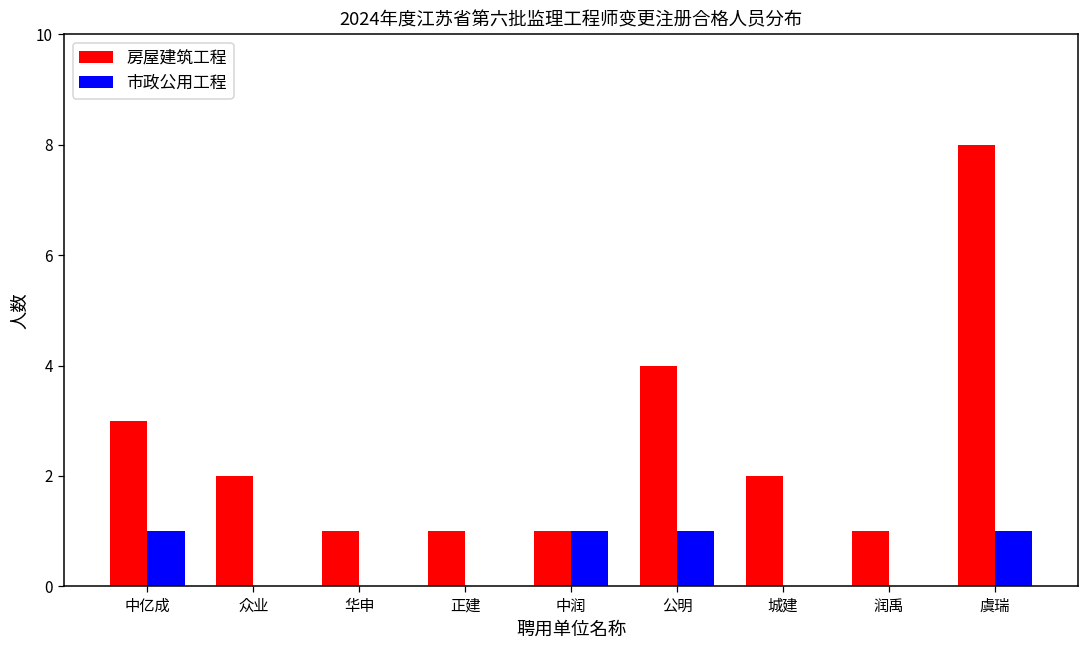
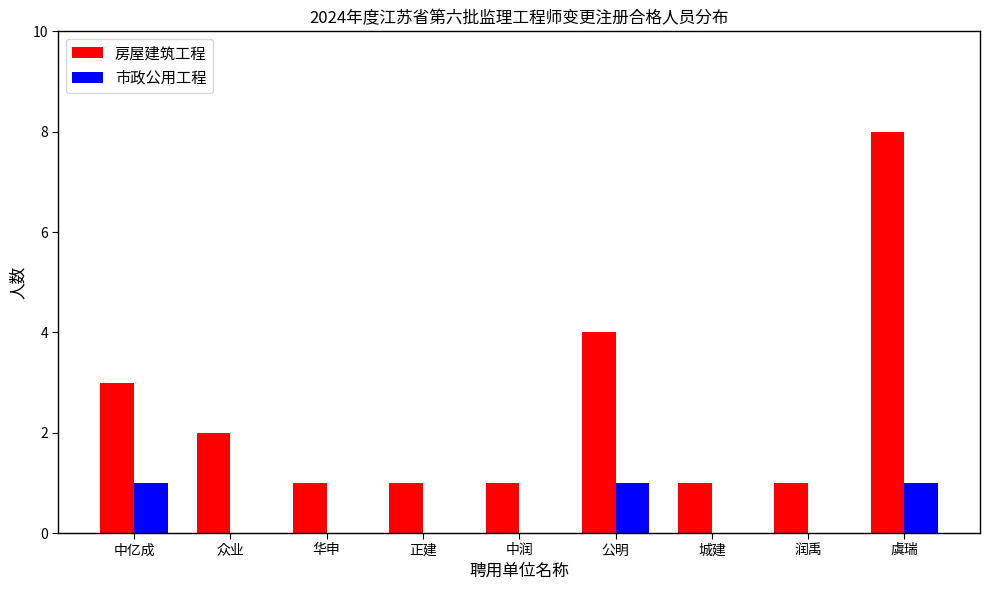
市政公用工程, 中润: 1 -> 0
房屋建筑工程, 城建: 2 -> 1
